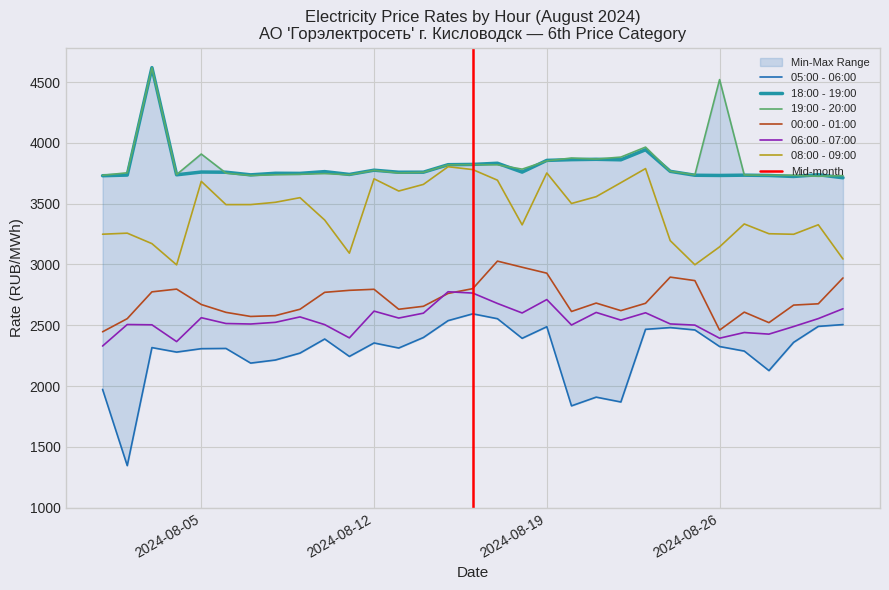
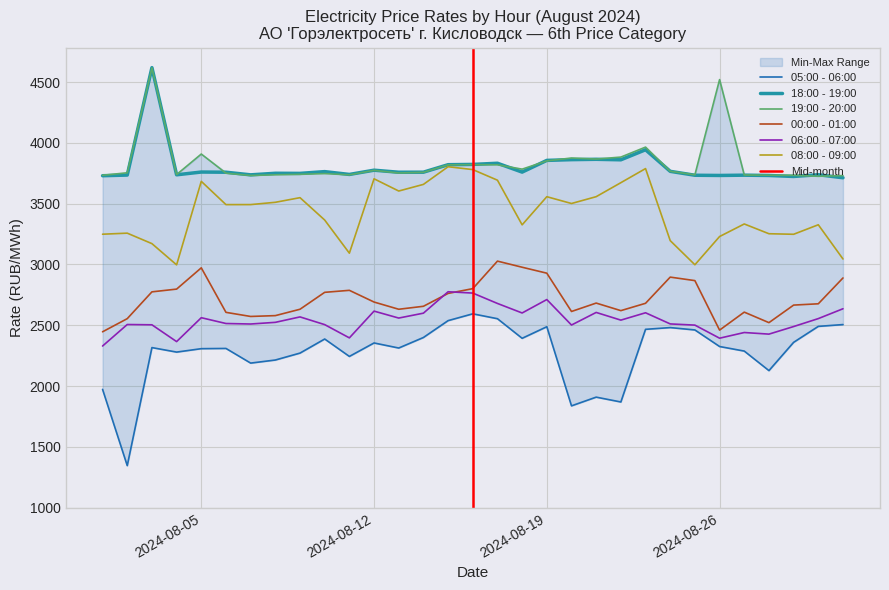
00:00 - 01:00, 2024-08-05: 2670 -> 2970
00:00 - 01:00, 2024-08-12: 2800 -> 2690
08:00 - 09:00, 2024-08-19: 3750 -> 3560
08:00 - 09:00, 2024-08-26: 3140 -> 3230
